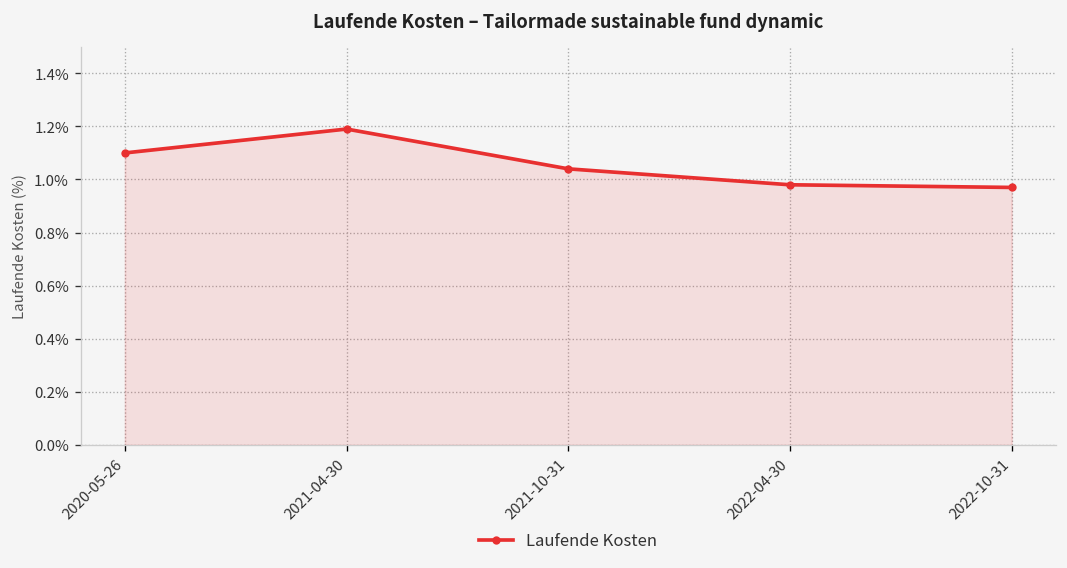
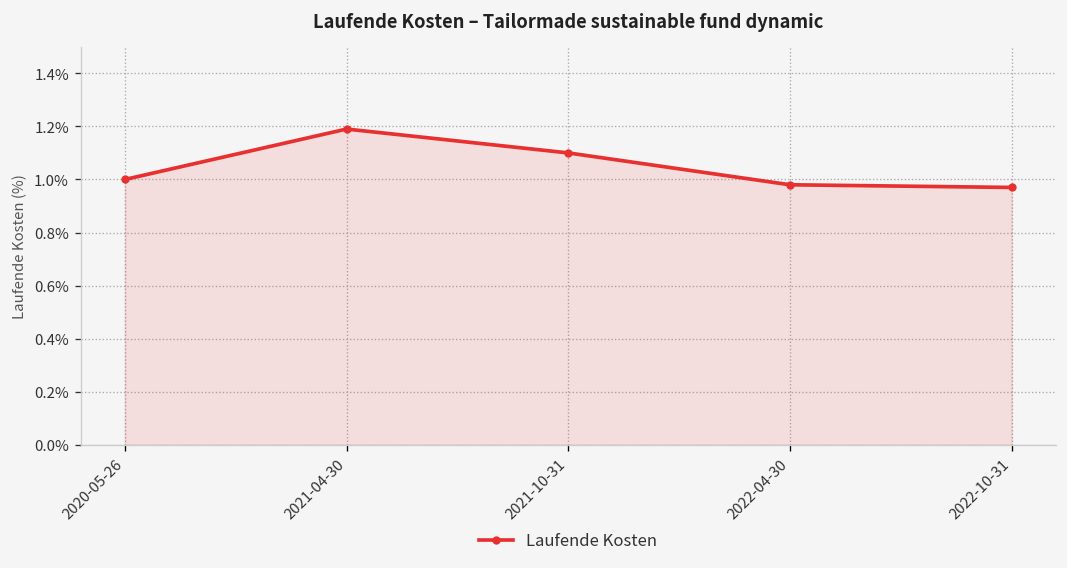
2020-05-26: 1.1% -> 1.0%
2021-10-31: 1.04% -> 1.10%
